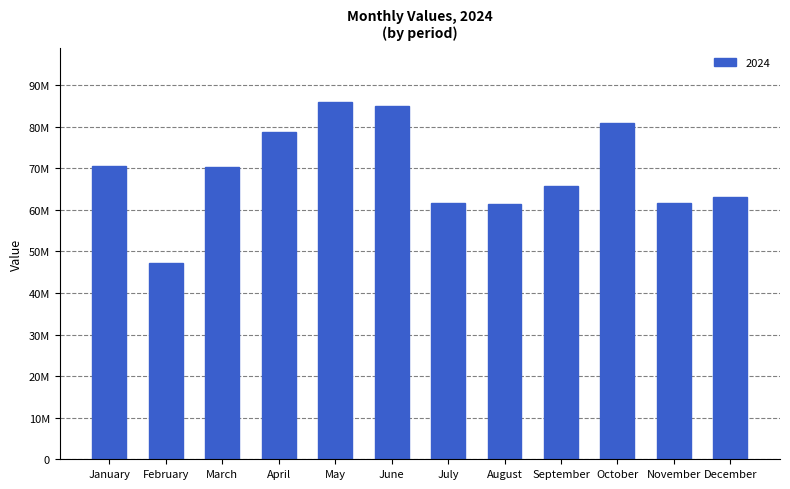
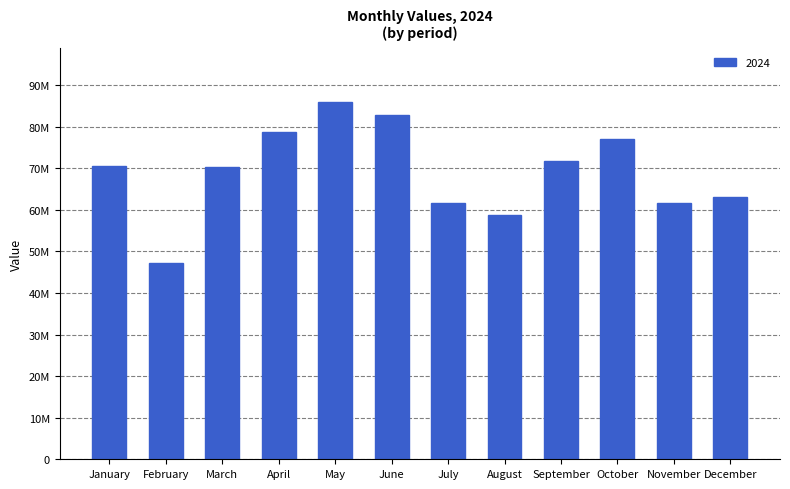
June: 85000000 -> 83000000
August: 61000000 -> 59000000
September: 66000000 -> 72000000
October: 81000000 -> 77000000
